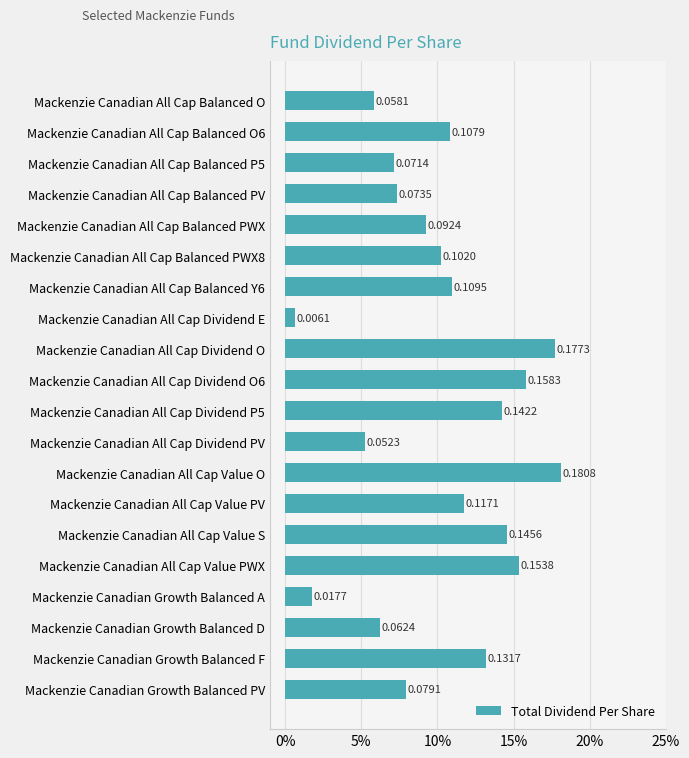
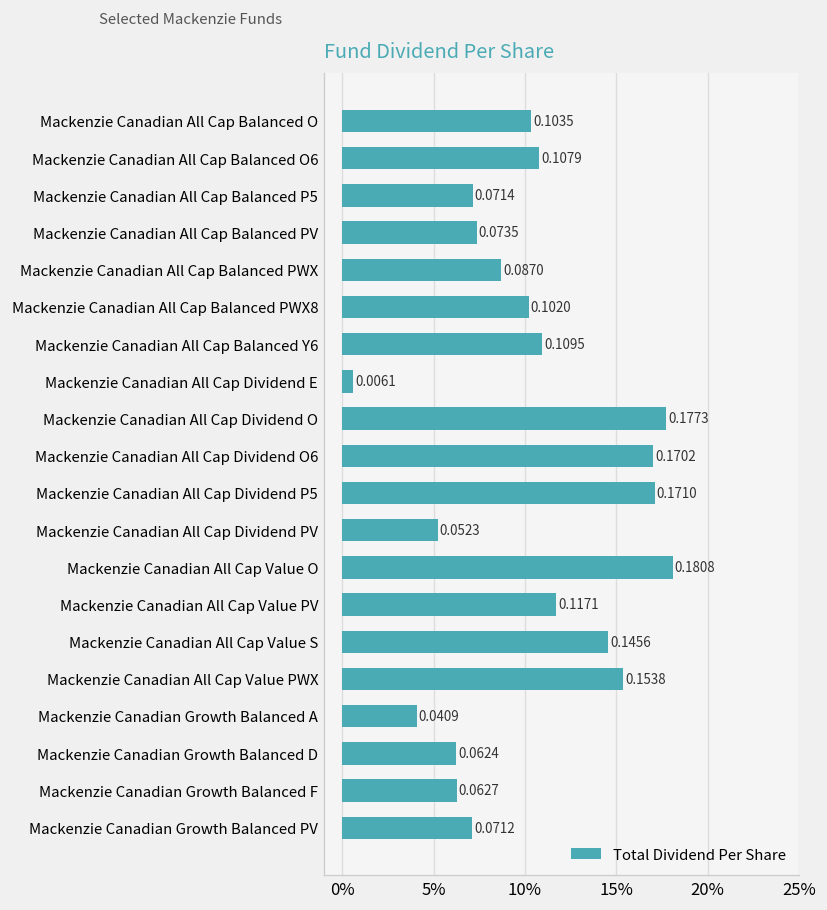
Mackenzie Canadian All Cap Balanced O: 0.0581 -> 0.1035
Mackenzie Canadian All Cap Balanced PWX: 0.0924 -> 0.0870
Mackenzie Canadian All Cap Dividend O6: 0.1583 -> 0.1702
Mackenzie Canadian All Cap Dividend P5: 0.1422 -> 0.1710
Mackenzie Canadian Growth Balanced A: 0.0177 -> 0.0409
Mackenzie Canadian Growth Balanced F: 0.1317 -> 0.0627
Mackenzie Canadian Growth Balanced PV: 0.0791 -> 0.0712
